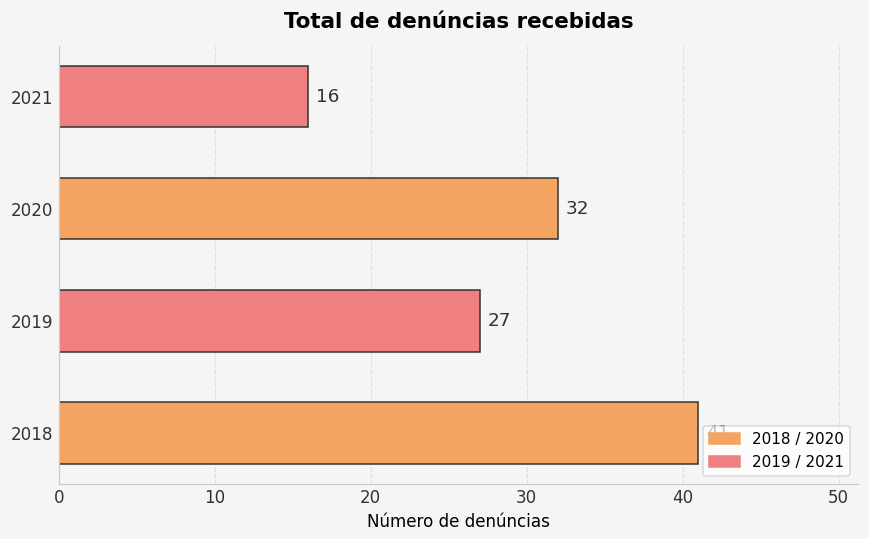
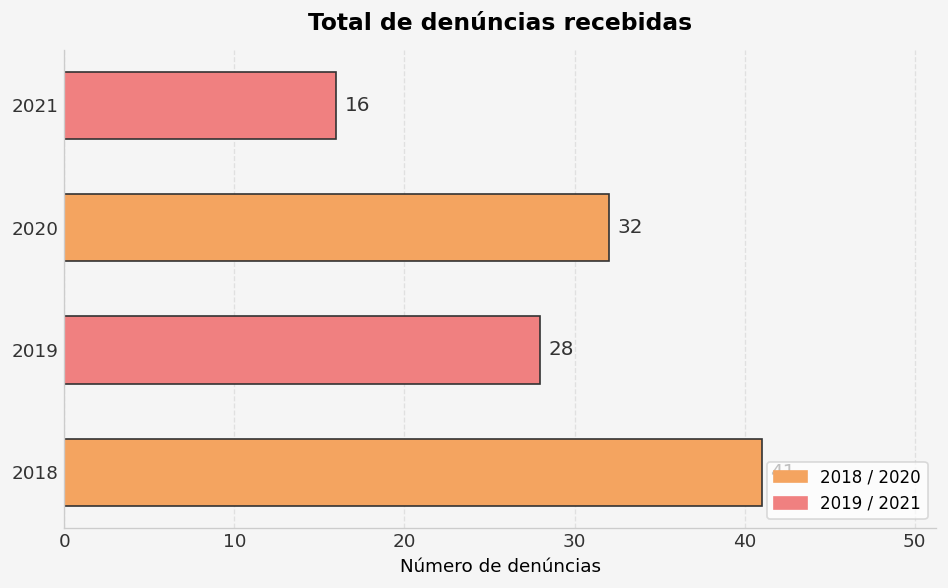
2019: 27 -> 28
